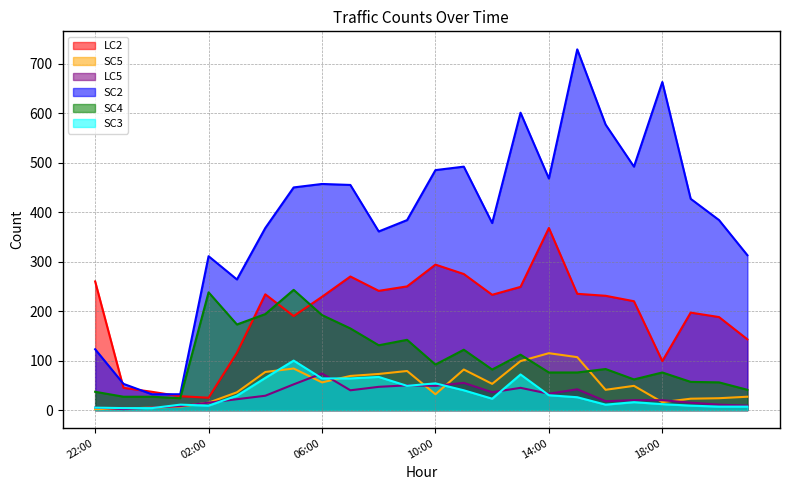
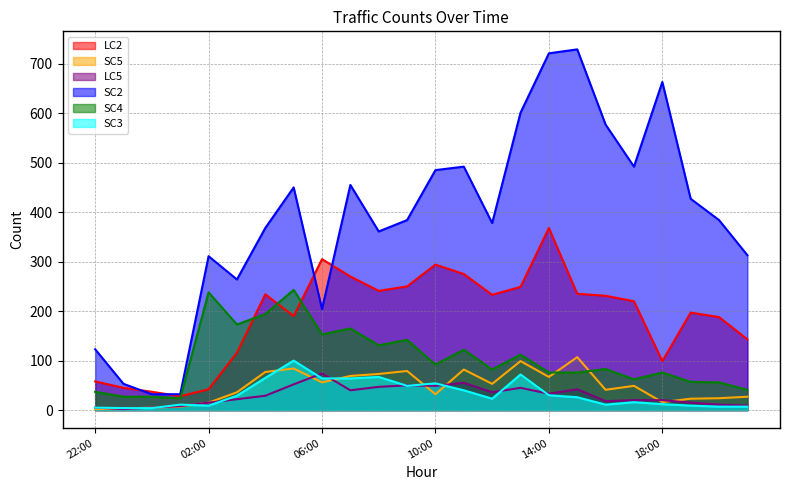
LC2, 22:00: 260 -> 60
LC2, 02:00: 30 -> 40
LC2, 06:00: 230 -> 310
SC2, 06:00: 460 -> 200
SC4, 06:00: 190 -> 150
SC5, 14:00: 120 -> 70
SC2, 14:00: 470 -> 720
